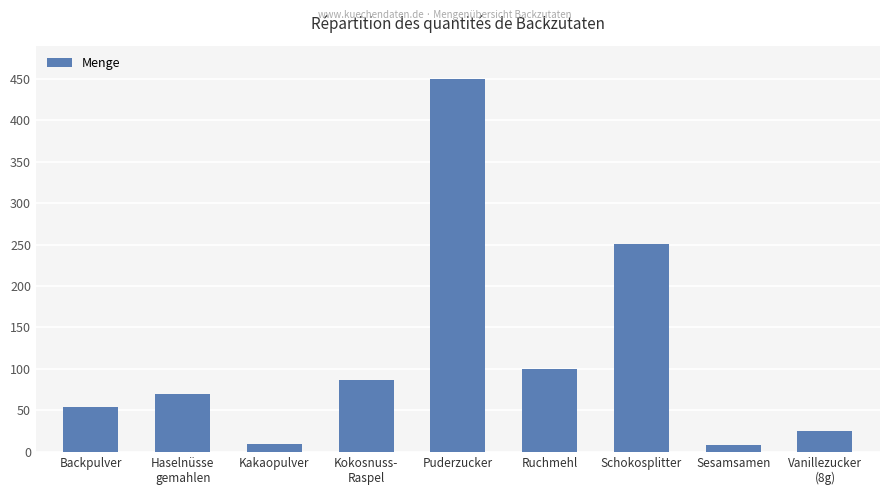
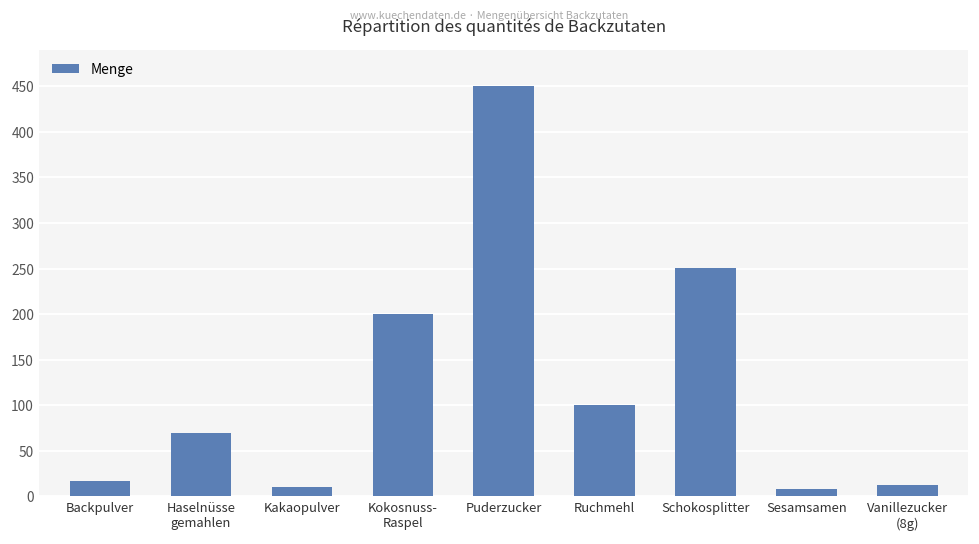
Backpulver: 50 -> 20
Kokosnuss- Raspel: 90 -> 200
Vanillezucker (8g): 20 -> 10
